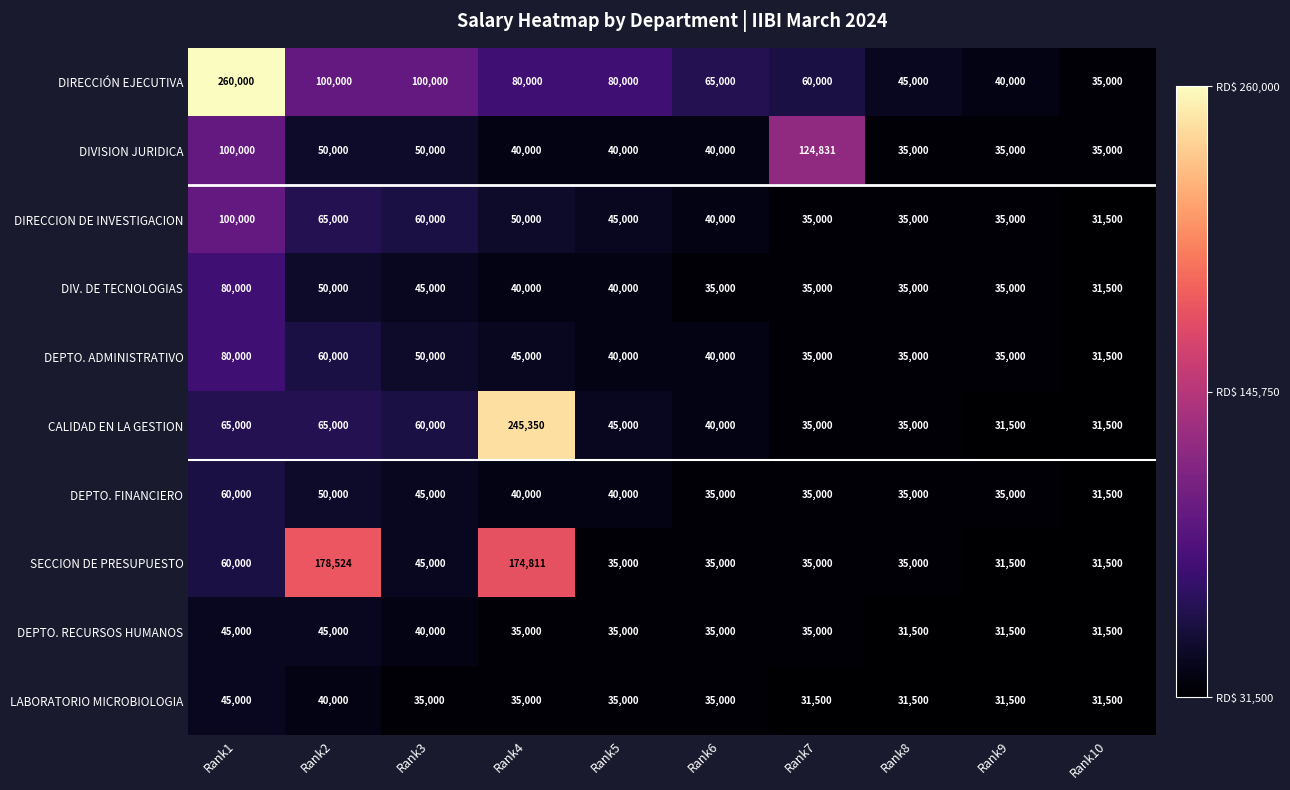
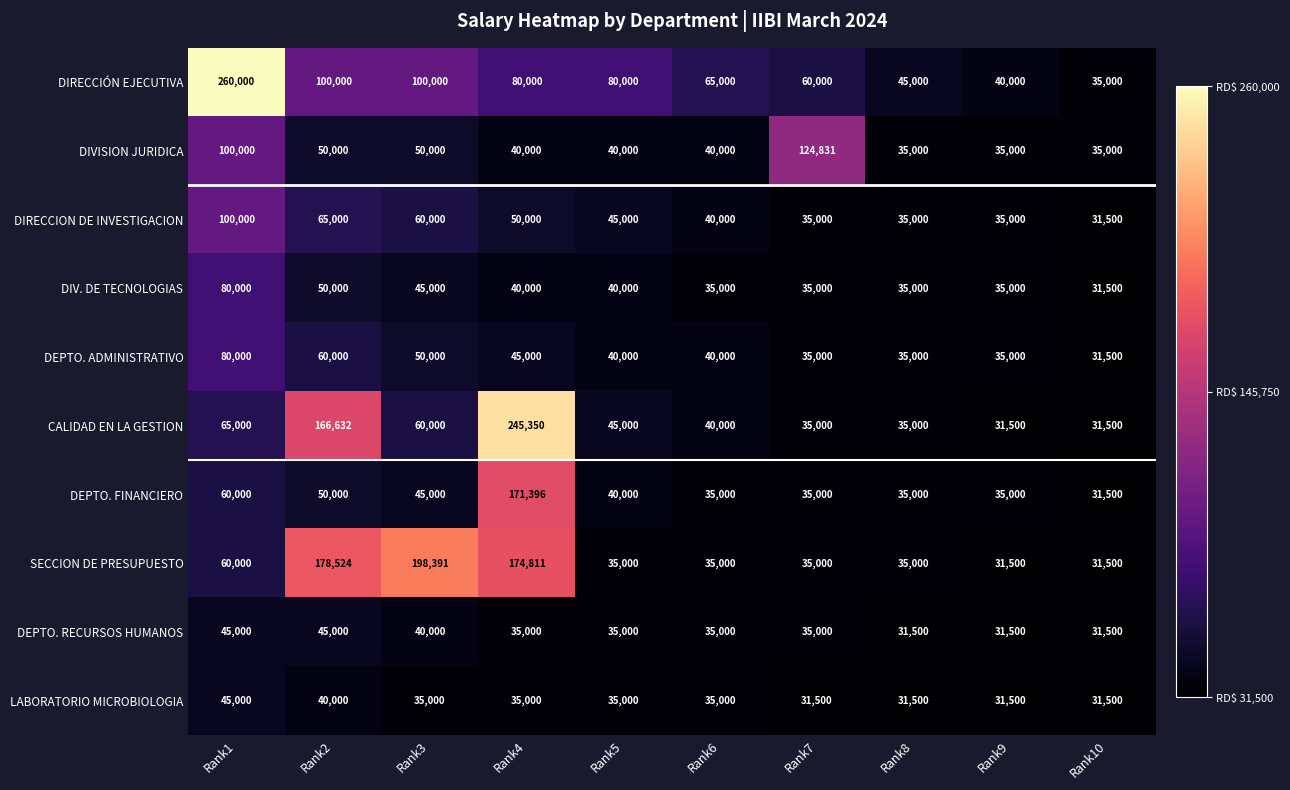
CALIDAD EN LA GESTION, Rank2: 65,000 -> 166,632
DEPTO. FINANCIERO, Rank4: 40,000 -> 171,396
SECCION DE PRESUPUESTO, Rank3: 45,000 -> 198,391
